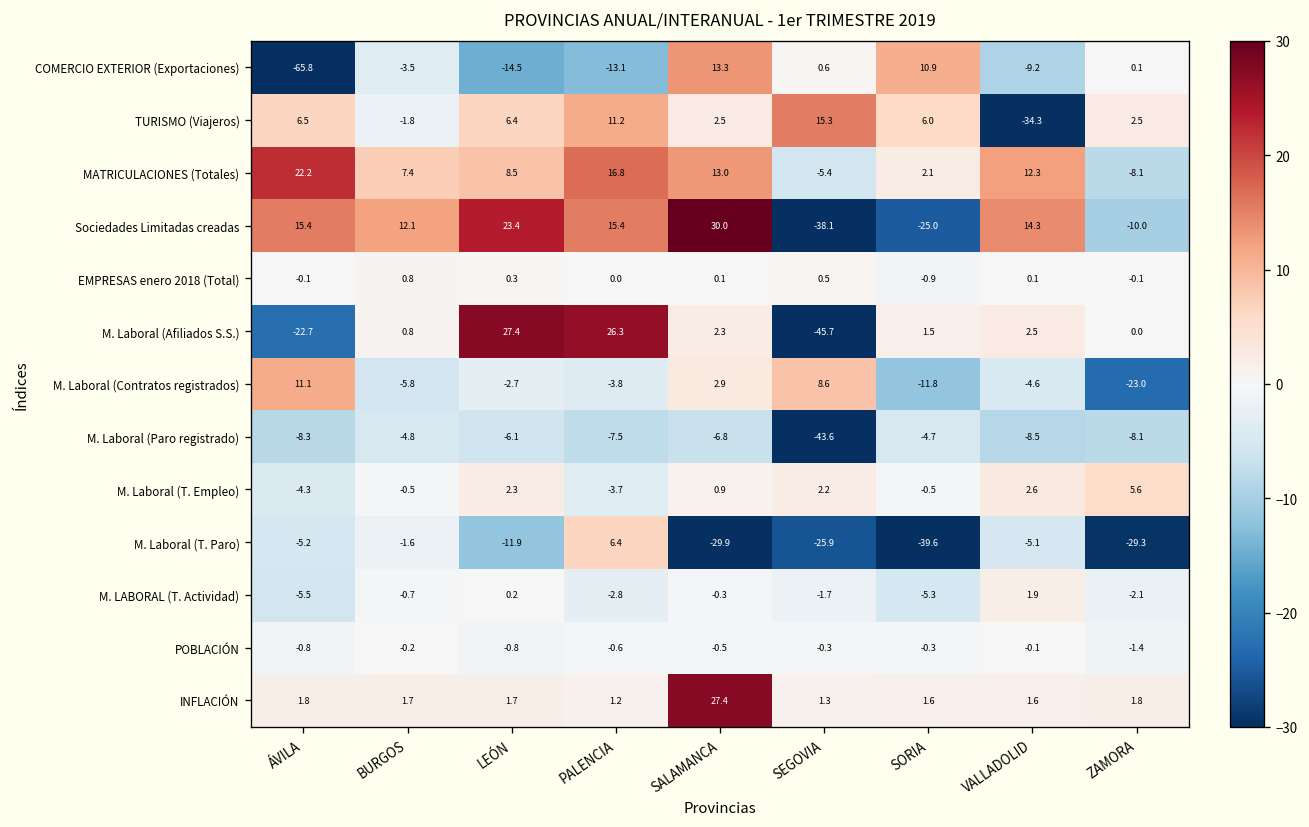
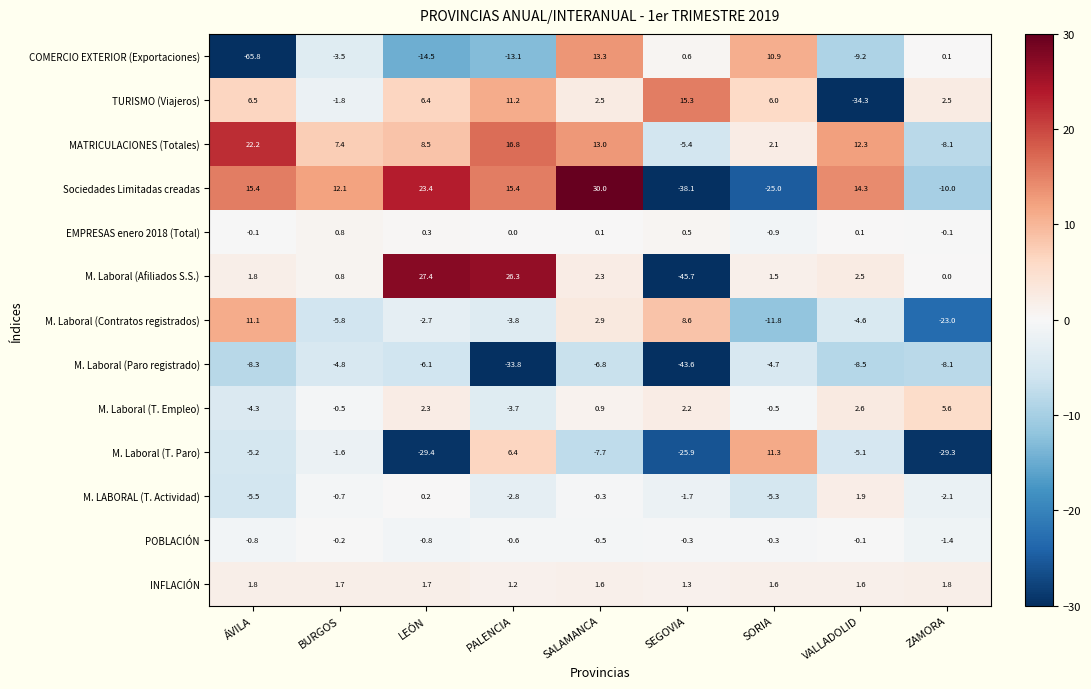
M. Laboral (Afiliados S.S.), ÁVILA: -22.7 -> 1.8
M. Laboral (Paro registrado), PALENCIA: -7.5 -> -33.8
M. Laboral (T. Paro), LEÓN: -11.9 -> -29.4
M. Laboral (T. Paro), SALAMANCA: -29.9 -> -7.7
M. Laboral (T. Paro), SORIA: -39.6 -> 11.3
INFLACIÓN, SALAMANCA: 27.4 -> 1.6
